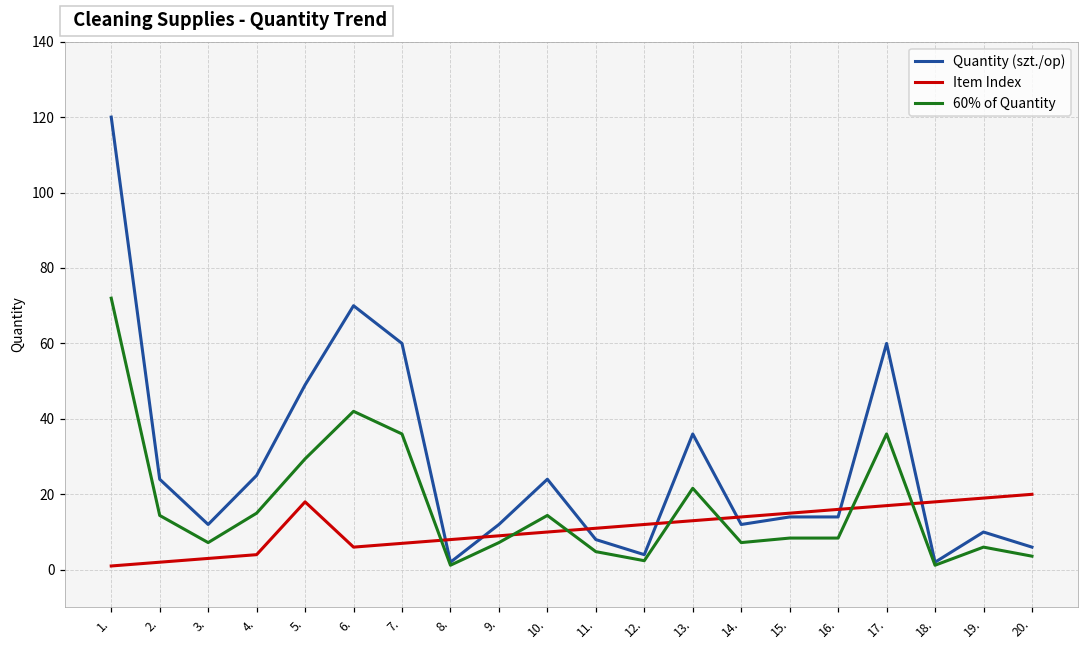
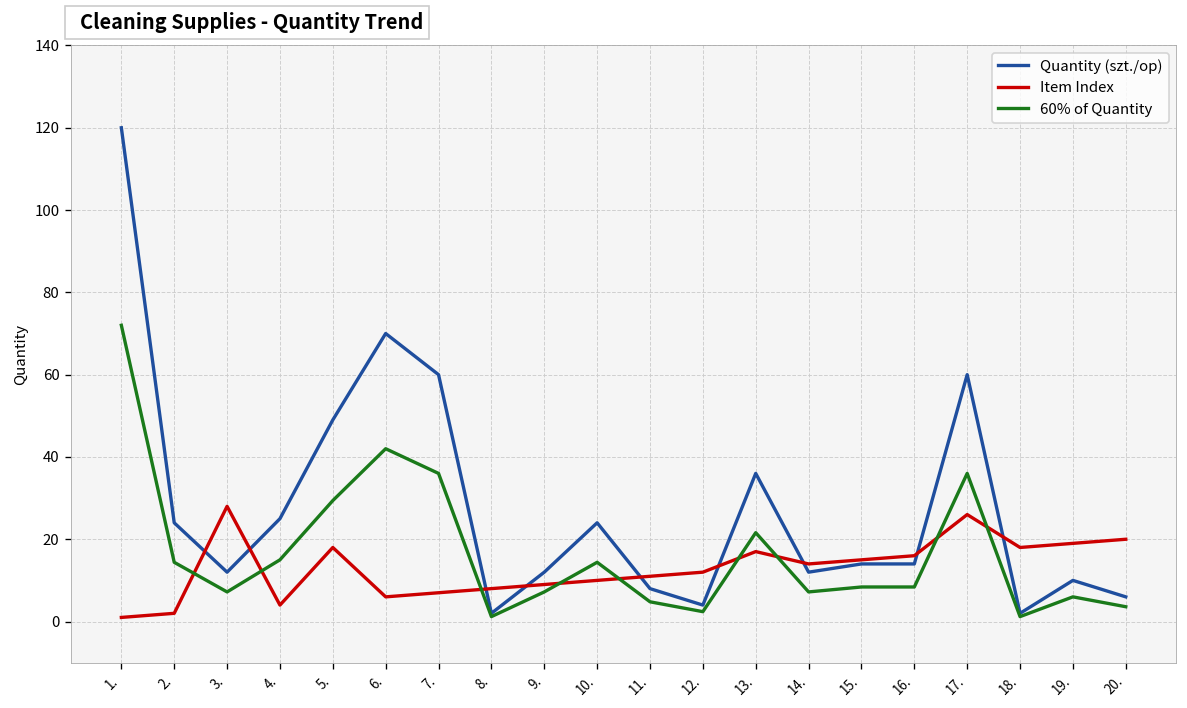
Item Index, 3.: 3 -> 28
Item Index, 13.: 13 -> 17
Item Index, 17.: 17 -> 26
